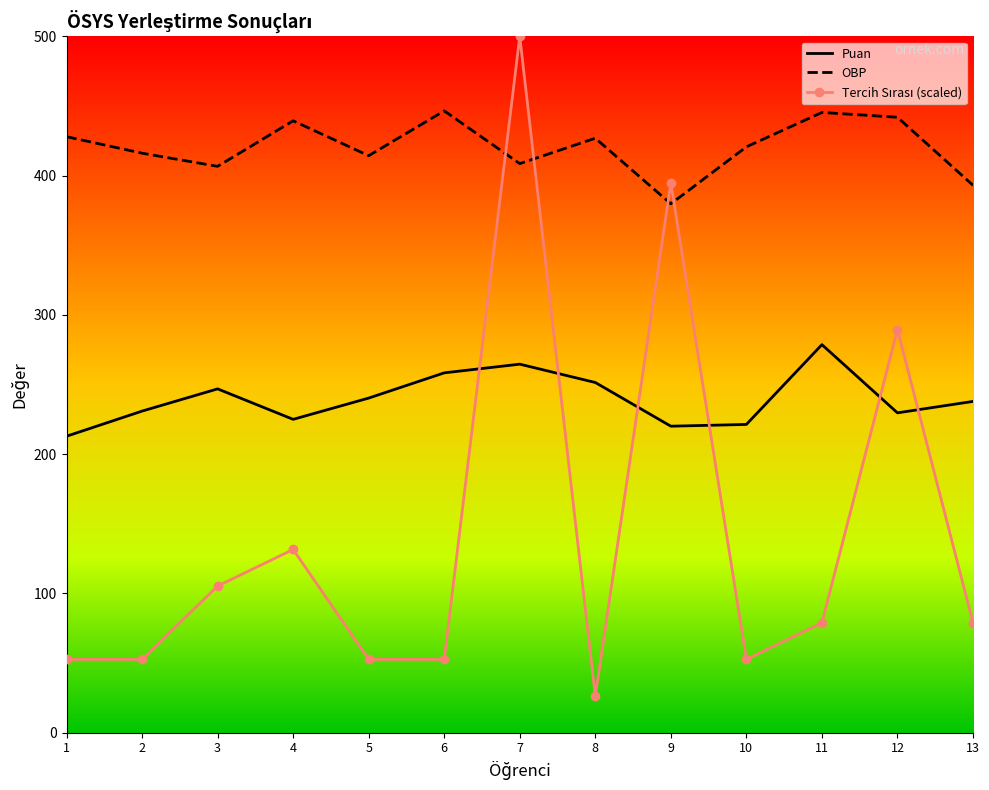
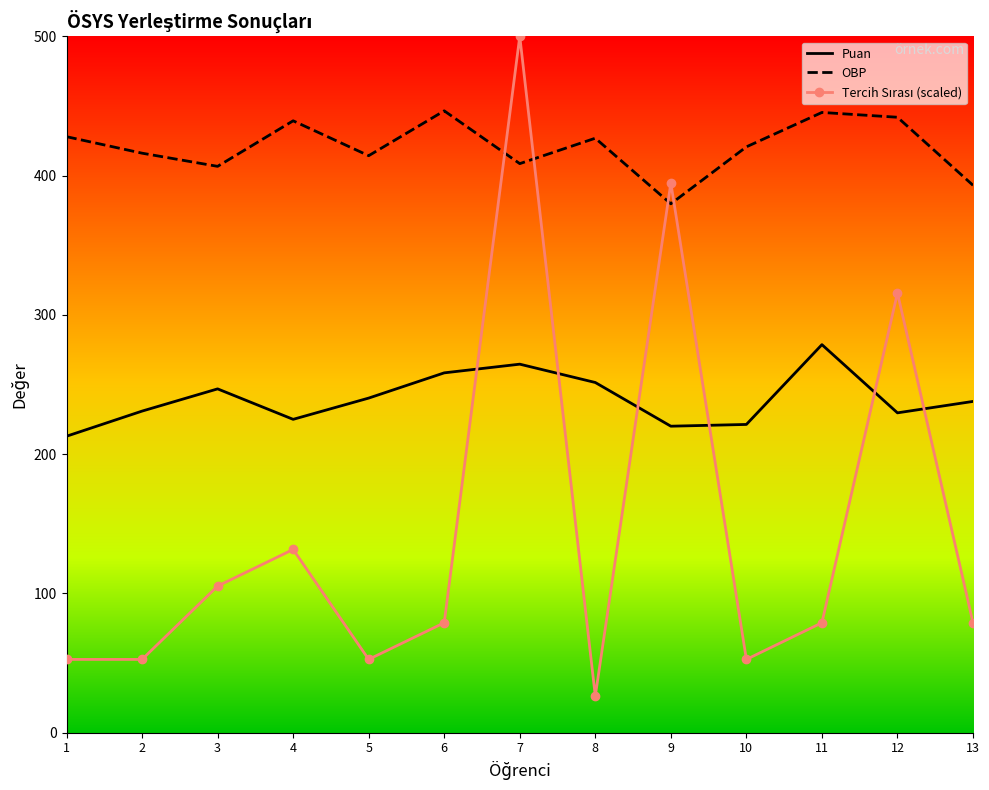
Tercih Sırası (scaled), 6: 53 -> 79
Tercih Sırası (scaled), 12: 289 -> 316
